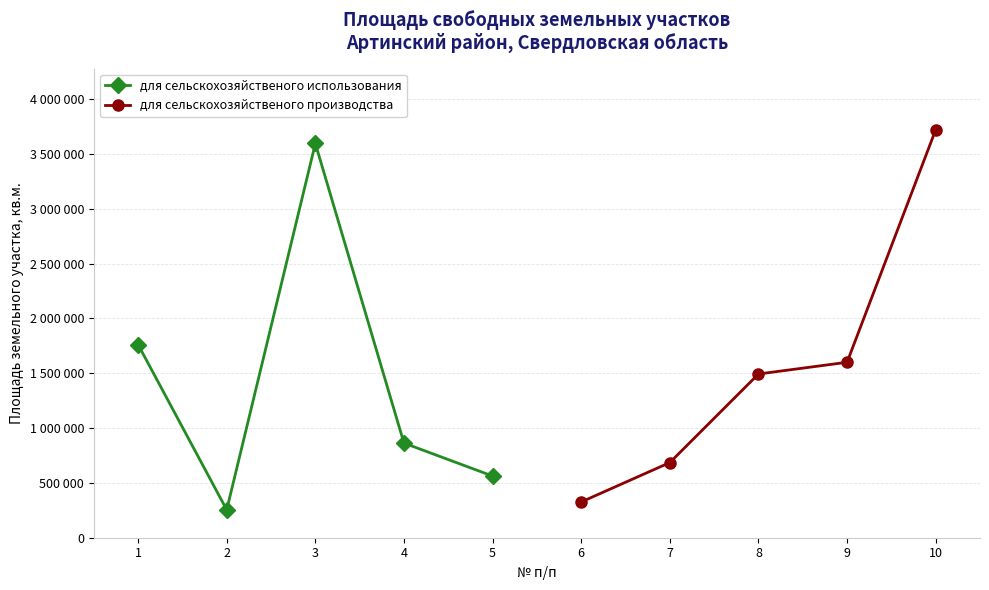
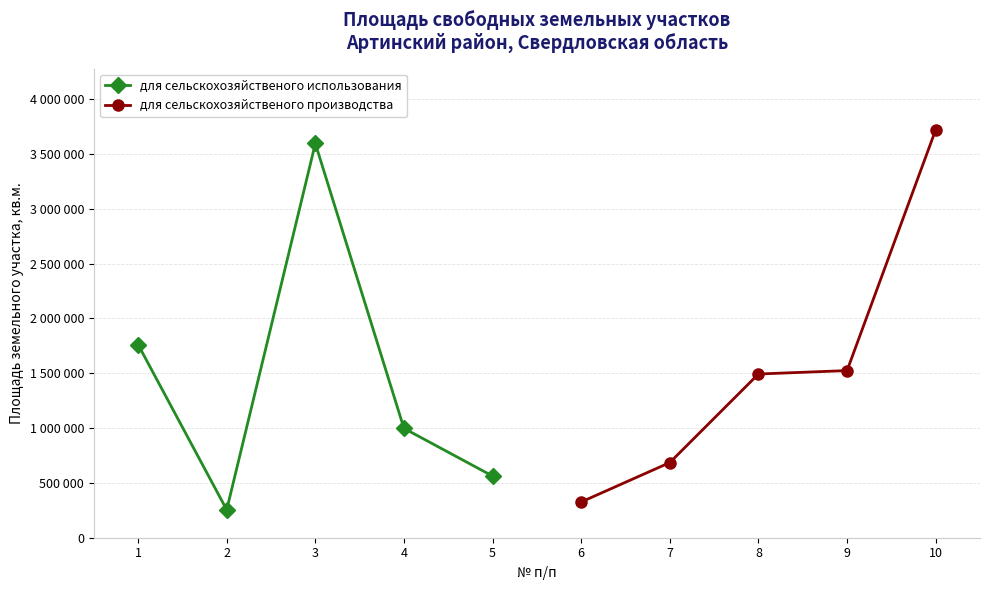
для сельскохозяйственого использования, 4: 860000 -> 1000000
для сельскохозяйственого производства, 9: 1600000 -> 1520000
